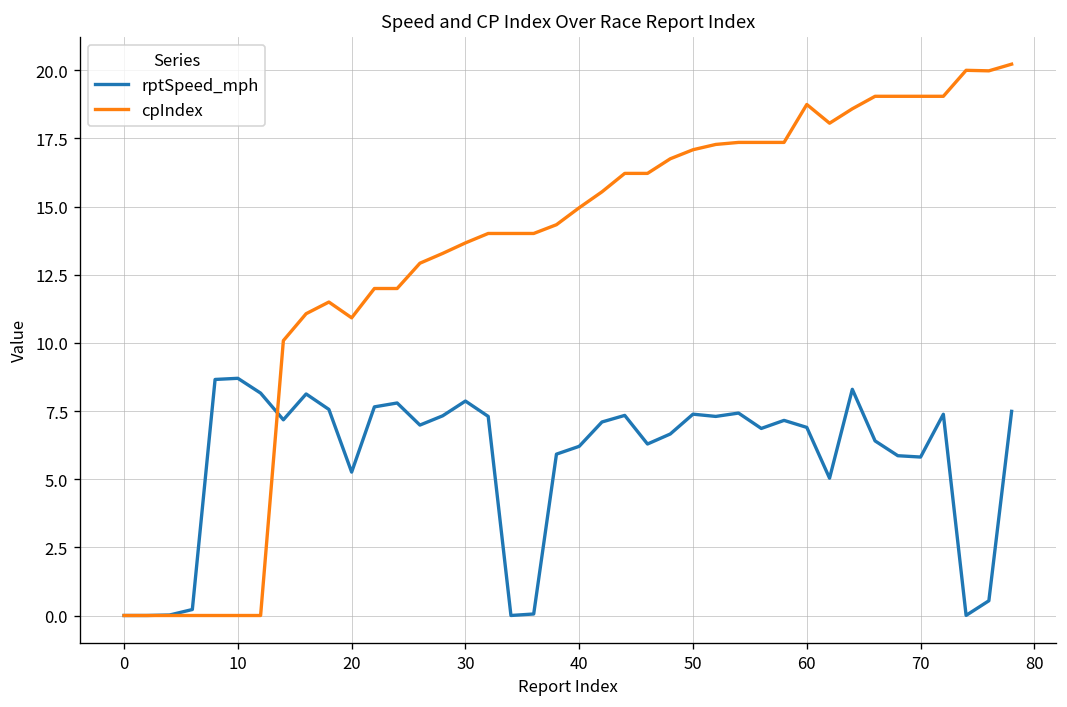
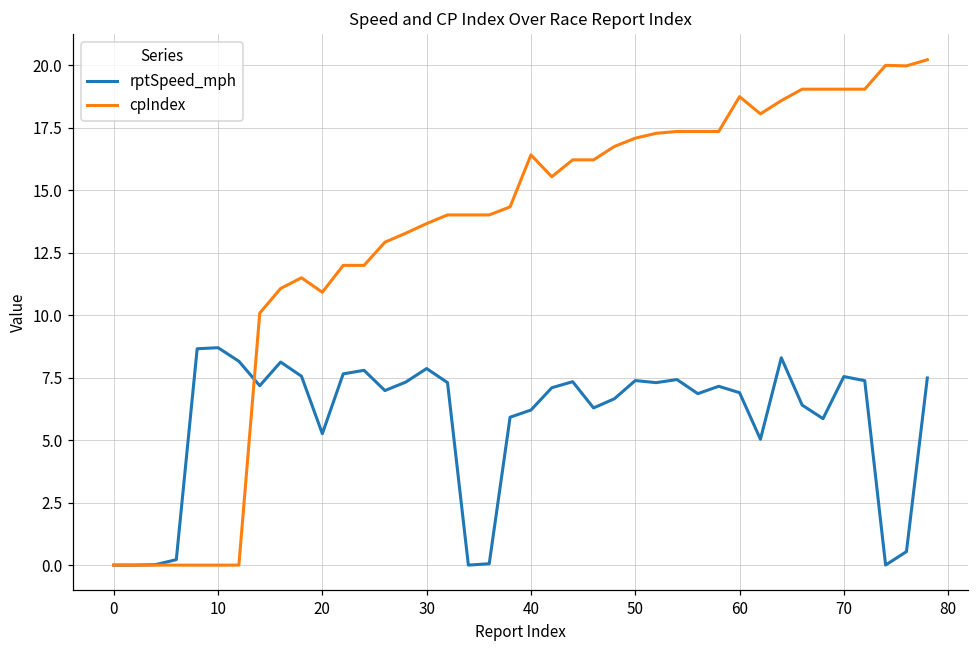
cpIndex, 40: 15.0 -> 16.4
rptSpeed_mph, 70: 5.8 -> 7.5
